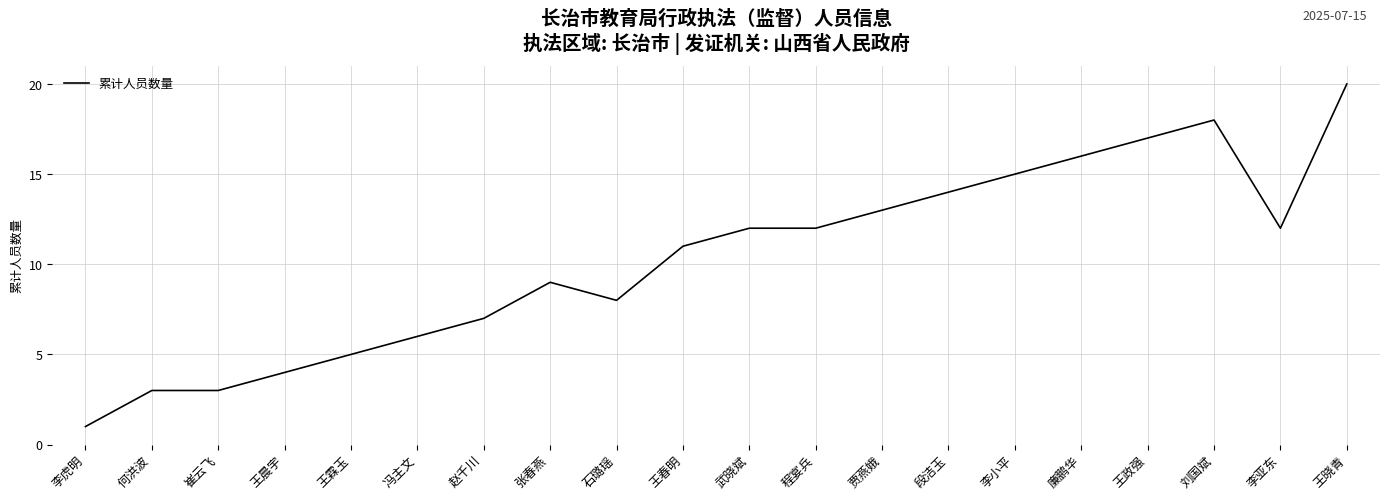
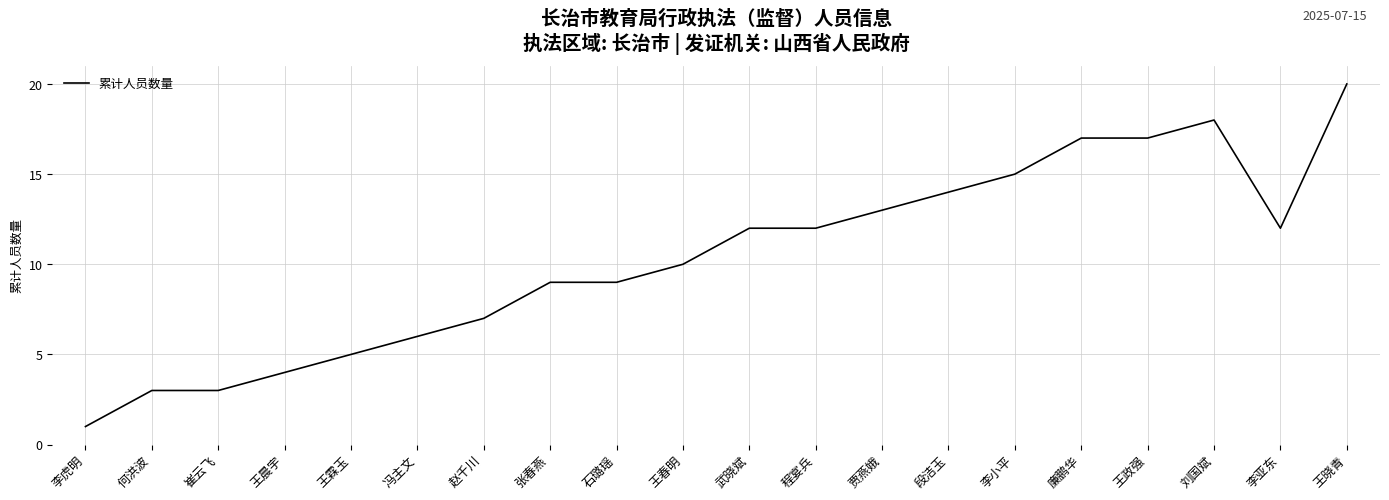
石璐瑶: 8 -> 9
王春明: 11 -> 10
廉鹏华: 16 -> 17
